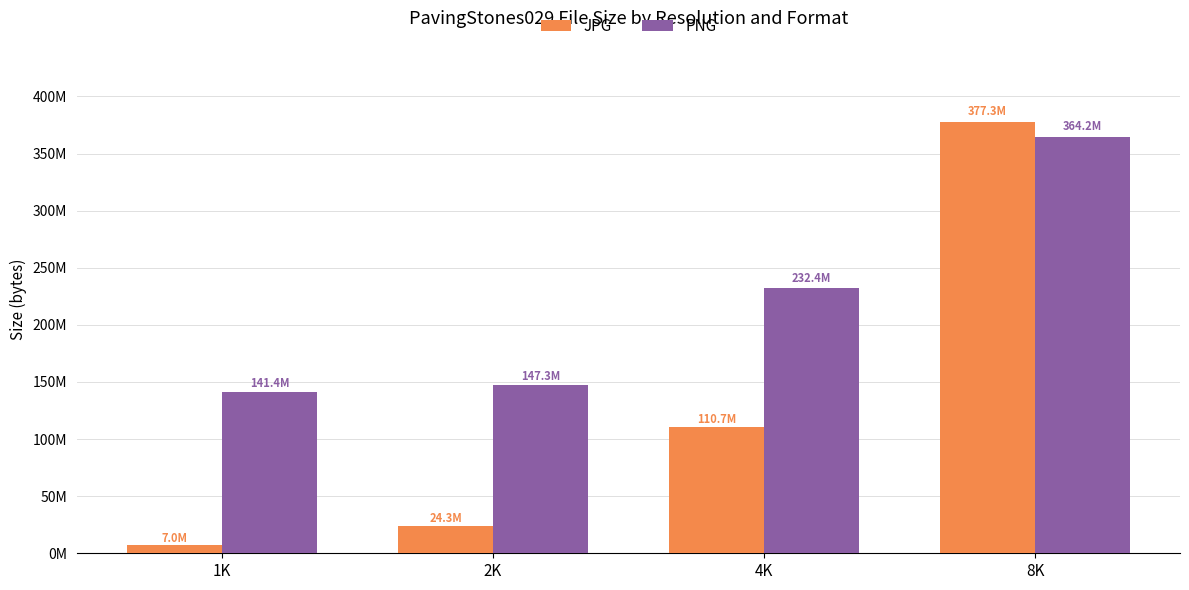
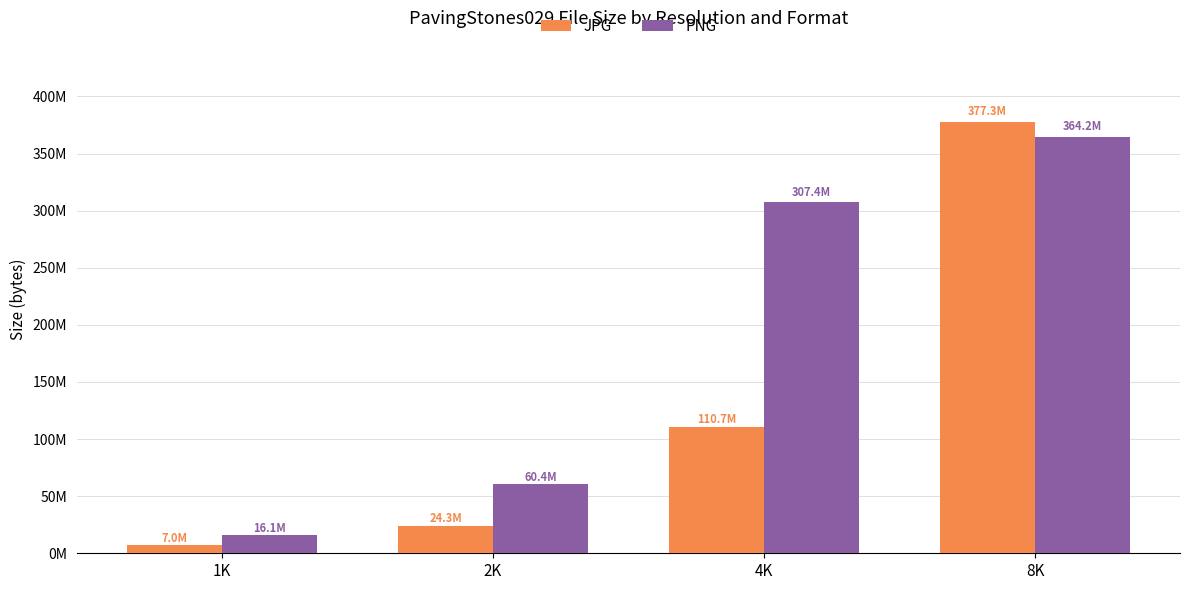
PNG, 1K: 141.4M -> 16.1M
PNG, 2K: 147.3M -> 60.4M
PNG, 4K: 232.4M -> 307.4M
